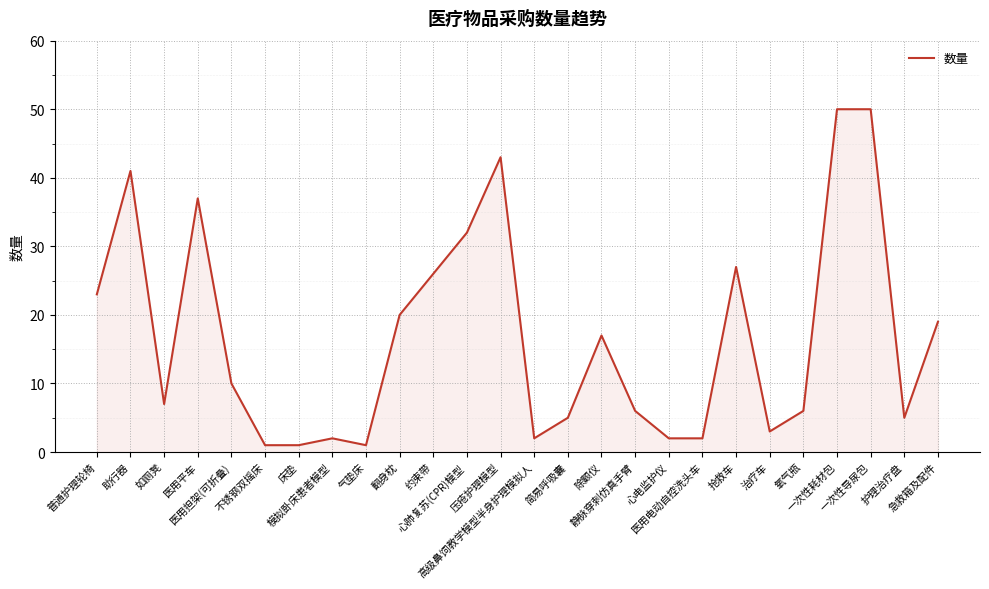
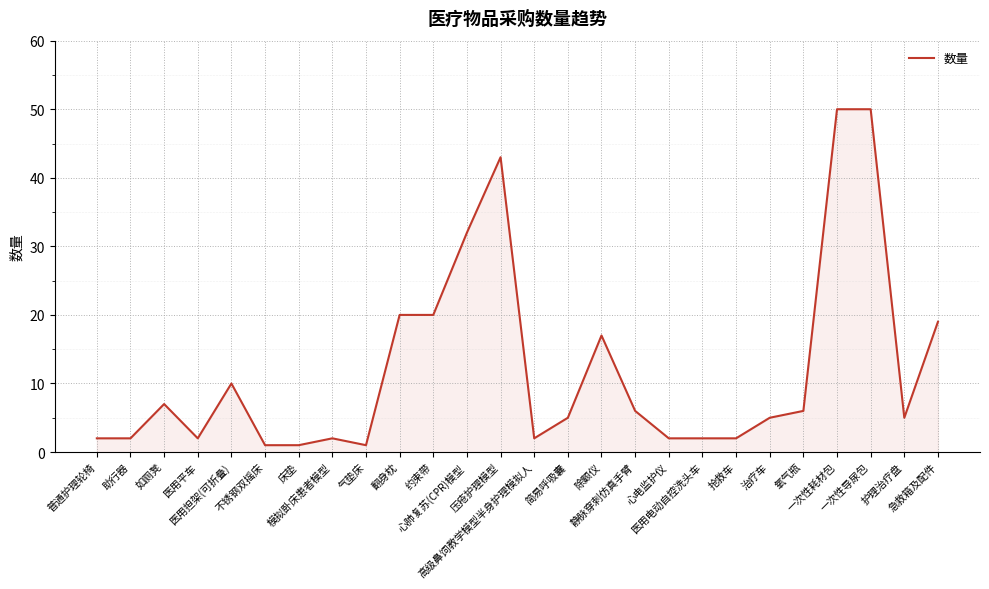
普通护理轮椅: 23 -> 2
助行器: 41 -> 2
医用平车: 37 -> 2
约束带: 26 -> 20
抢救车: 27 -> 2
治疗车: 3 -> 5
